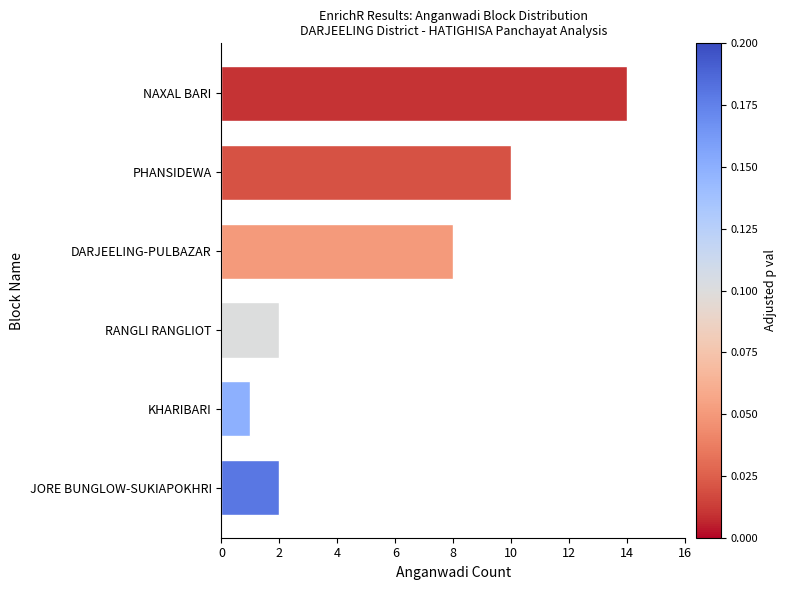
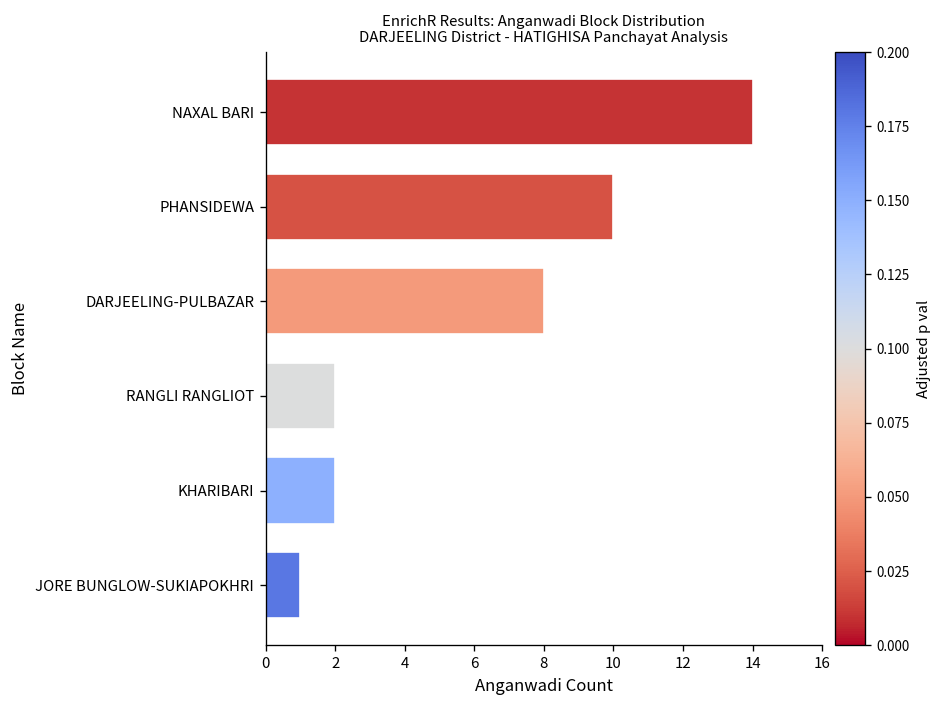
KHARIBARI: 1 -> 2
JORE BUNGLOW-SUKIAPOKHRI: 2 -> 1
